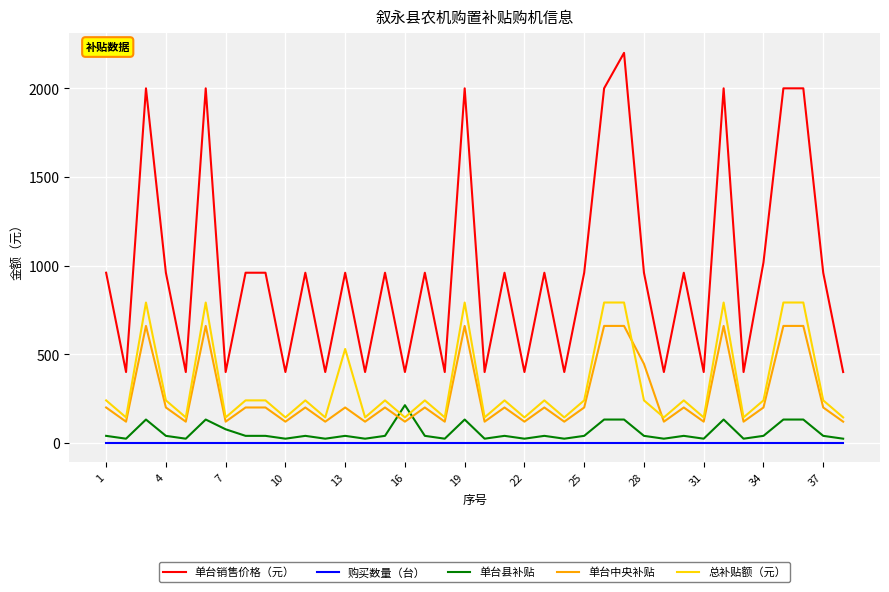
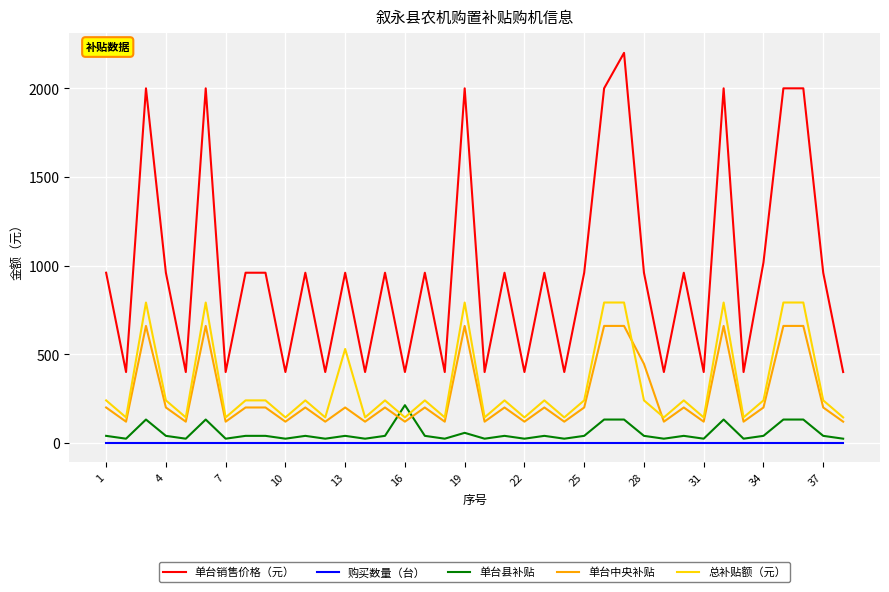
单台县补贴, 7: 80 -> 20
单台县补贴, 19: 130 -> 60
